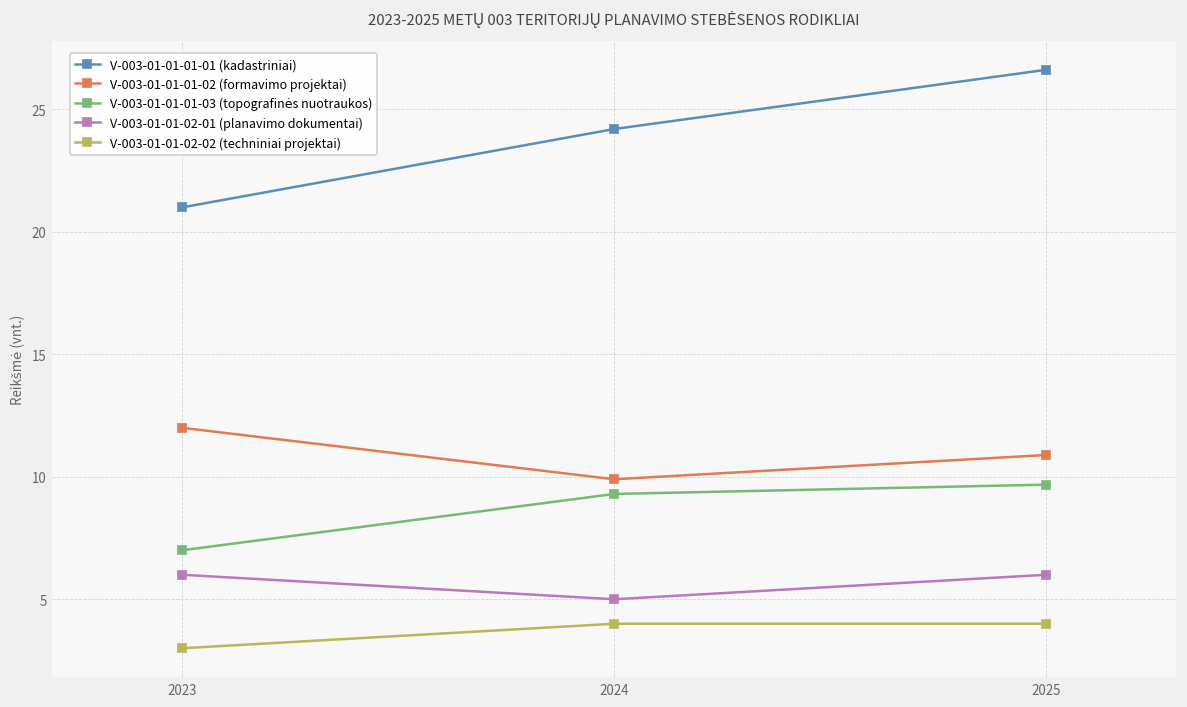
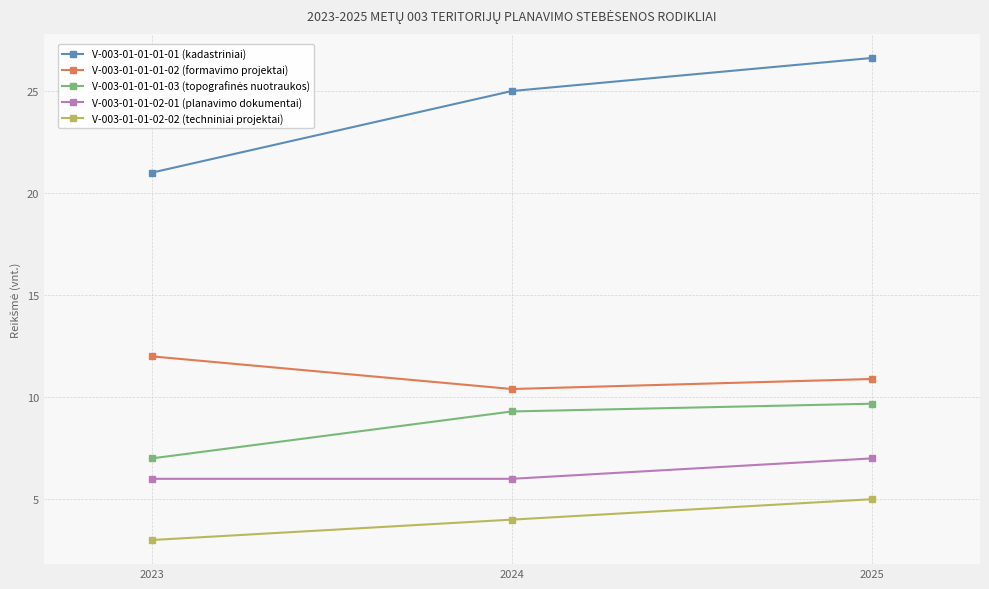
V-003-01-01-01-01 (kadastriniai), 2024: 24.2 -> 25.0
V-003-01-01-01-02 (formavimo projektai), 2024: 9.9 -> 10.4
V-003-01-01-02-01 (planavimo dokumentai), 2024: 5 -> 6
V-003-01-01-02-01 (planavimo dokumentai), 2025: 6 -> 7
V-003-01-01-02-02 (techniniai projektai), 2025: 4 -> 5
